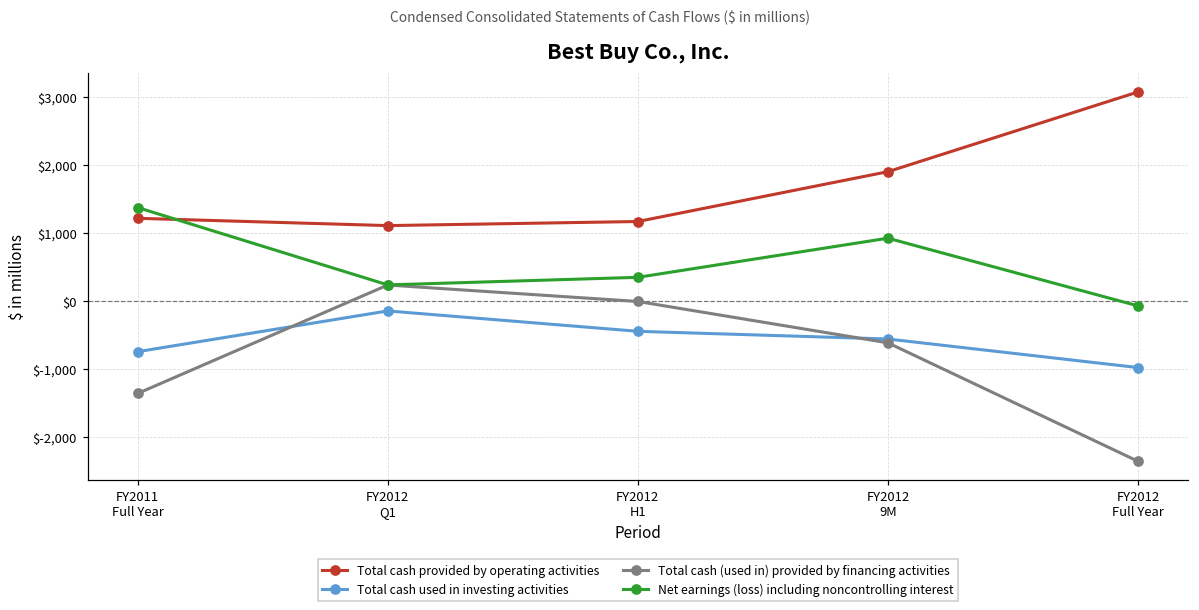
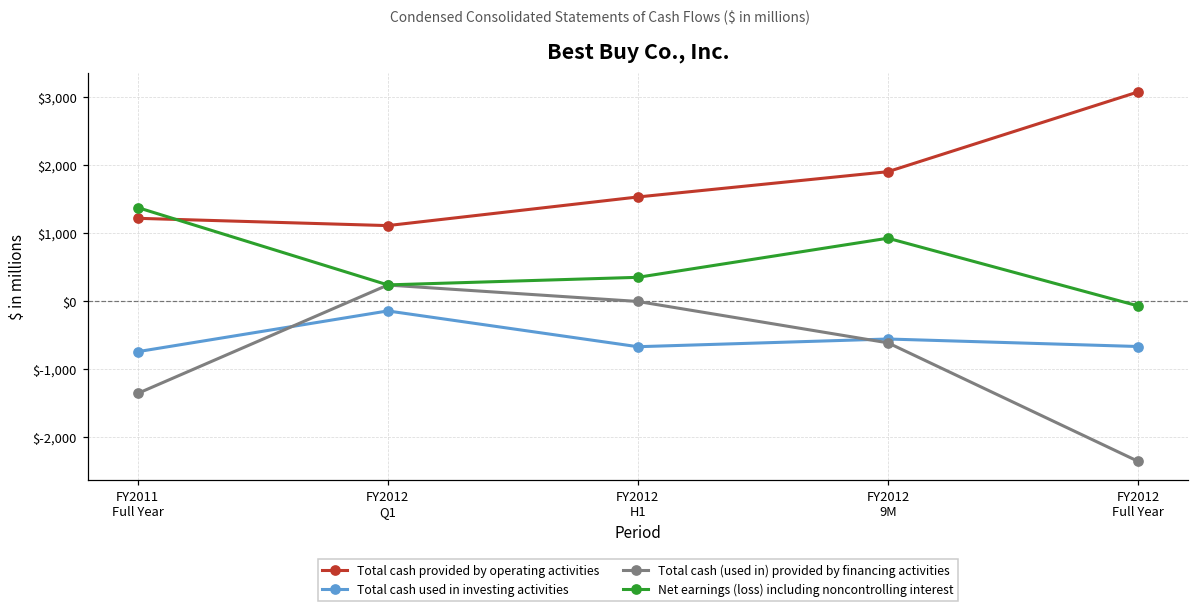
Total cash provided by operating activities, FY2012 H1: $1,200 -> $1,500
Total cash used in investing activities, FY2012 H1: $-400 -> $-700
Total cash used in investing activities, FY2012 Full Year: $-1,000 -> $-700
